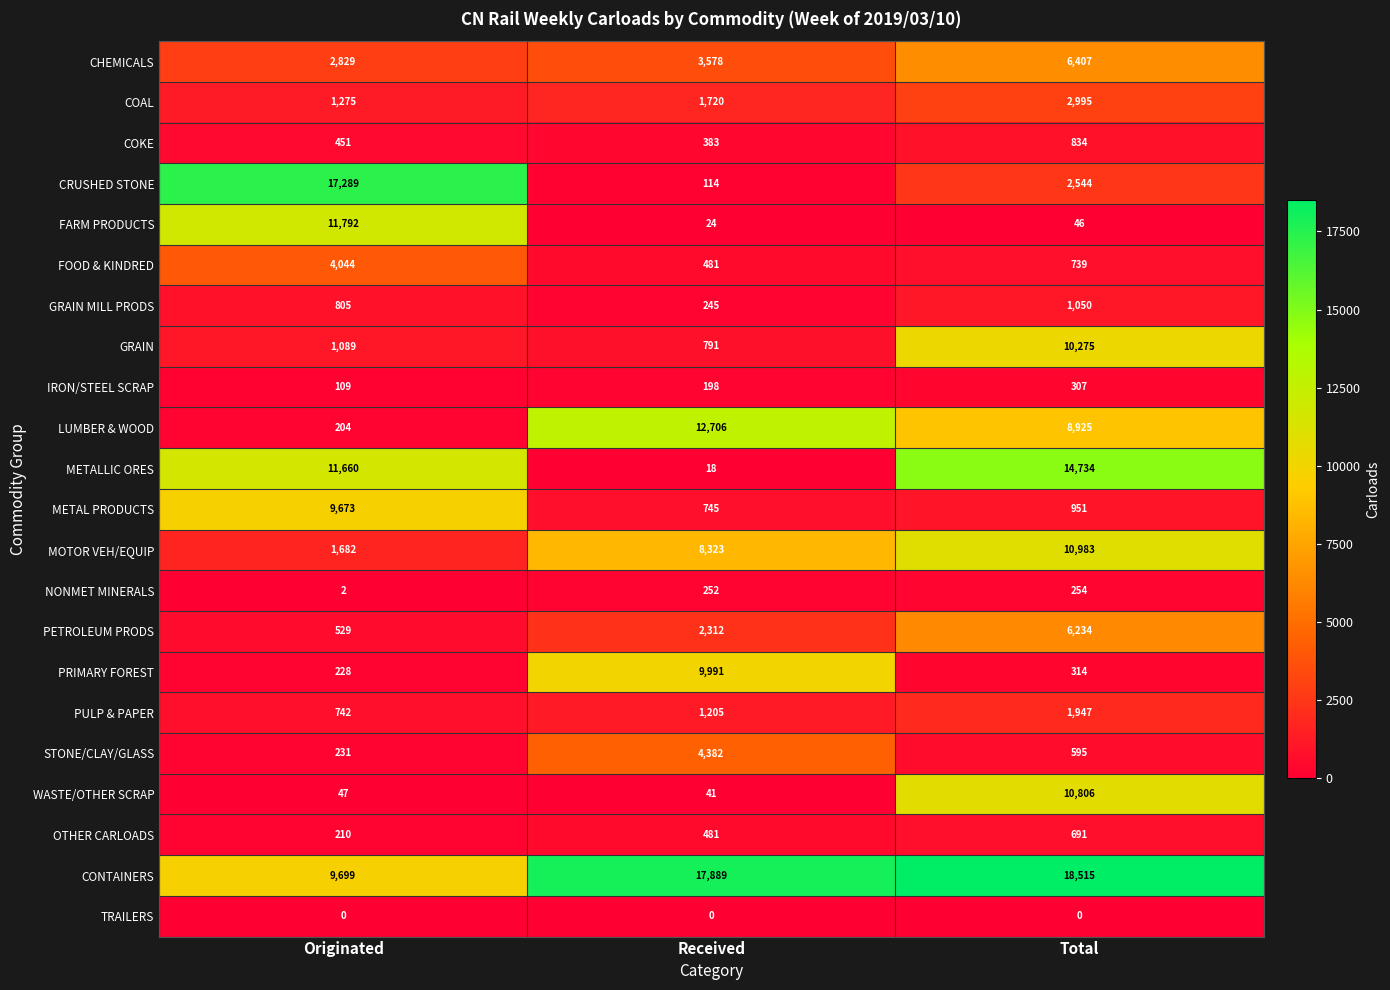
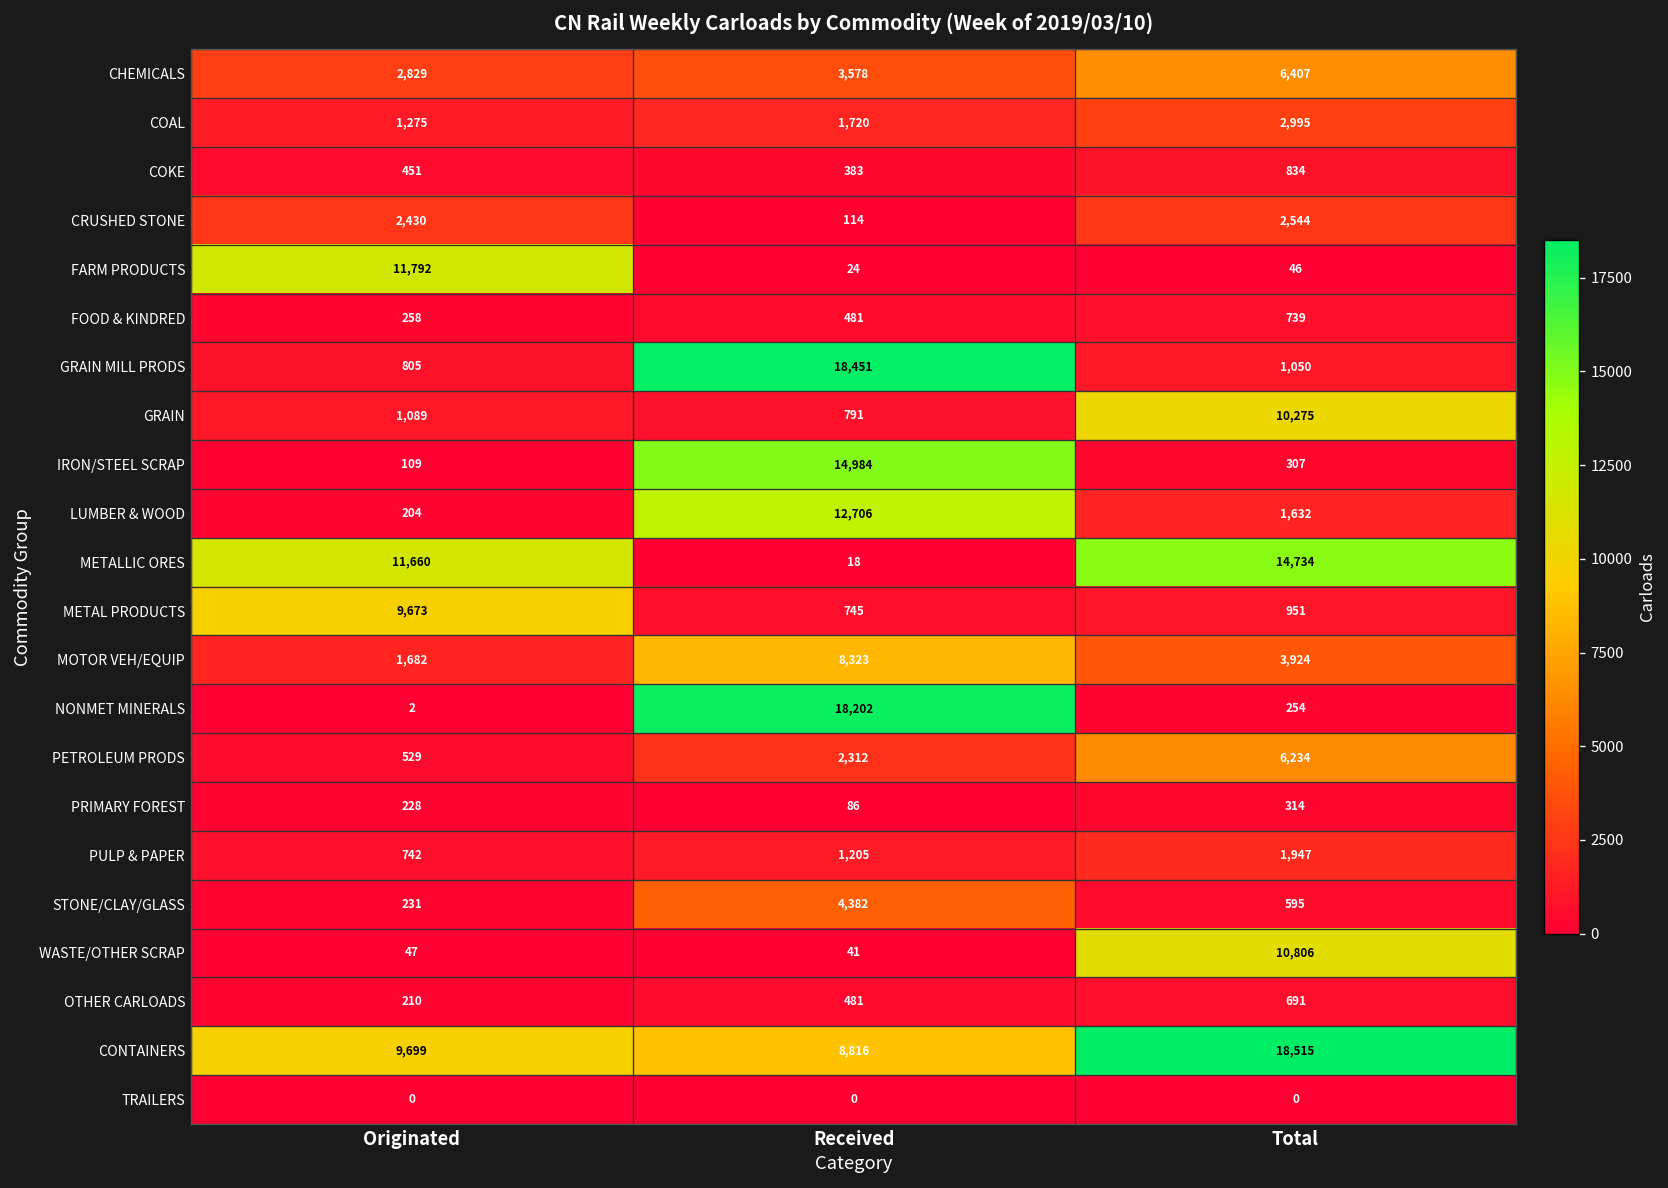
CRUSHED STONE, Originated: 17,289 -> 2,430
FOOD & KINDRED, Originated: 4,044 -> 258
GRAIN MILL PRODS, Received: 245 -> 18,451
IRON/STEEL SCRAP, Received: 198 -> 14,984
LUMBER & WOOD, Total: 8,925 -> 1,632
MOTOR VEH/EQUIP, Total: 10,983 -> 3,924
NONMET MINERALS, Received: 252 -> 18,202
PRIMARY FOREST, Received: 9,991 -> 86
CONTAINERS, Received: 17,889 -> 8,816
